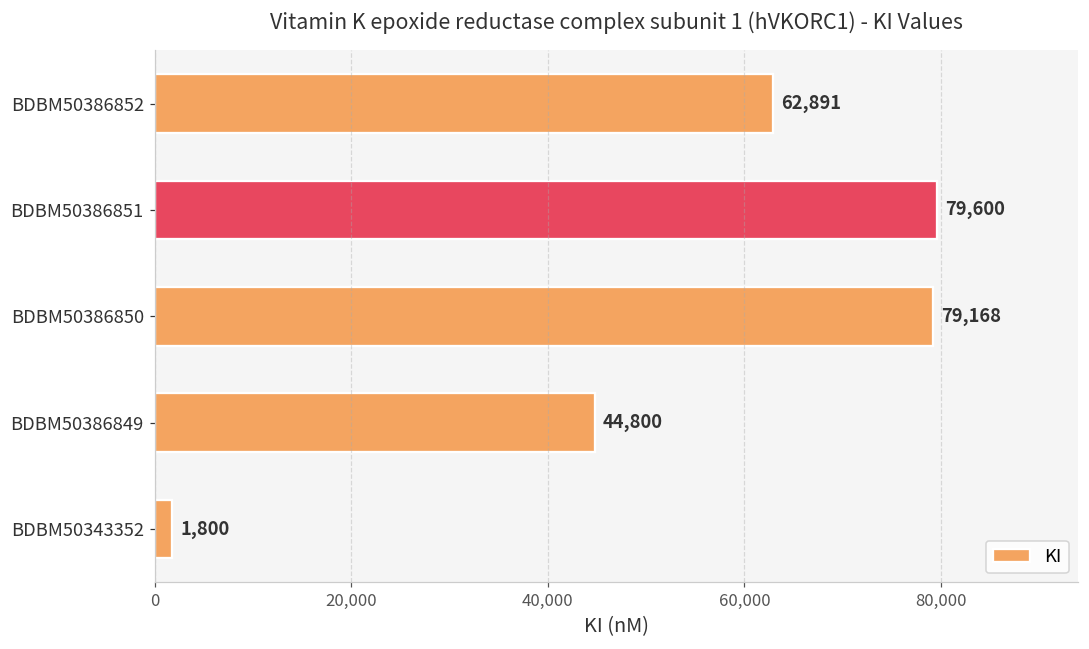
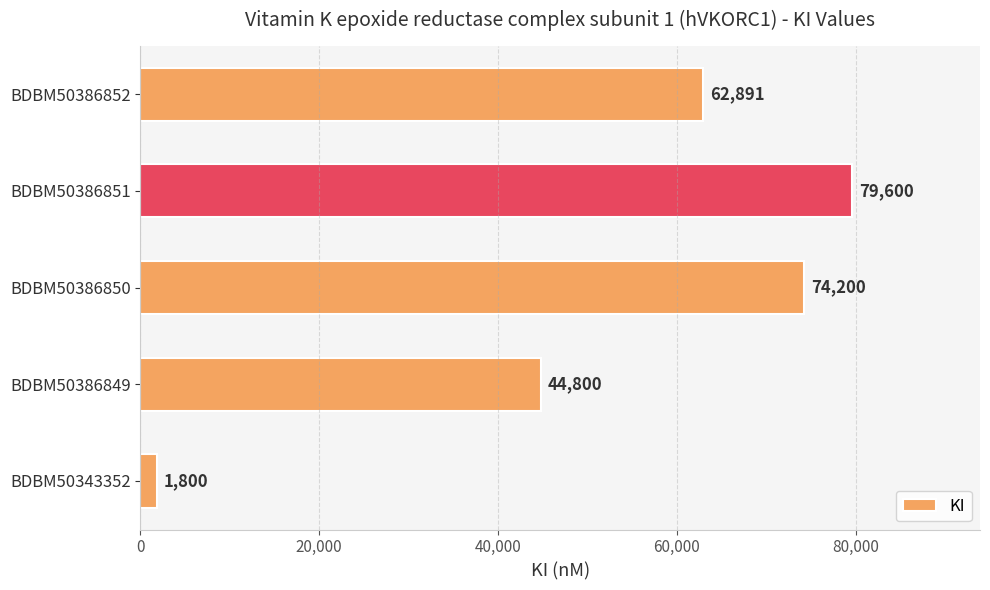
BDBM50386850: 79,168 -> 74,200
